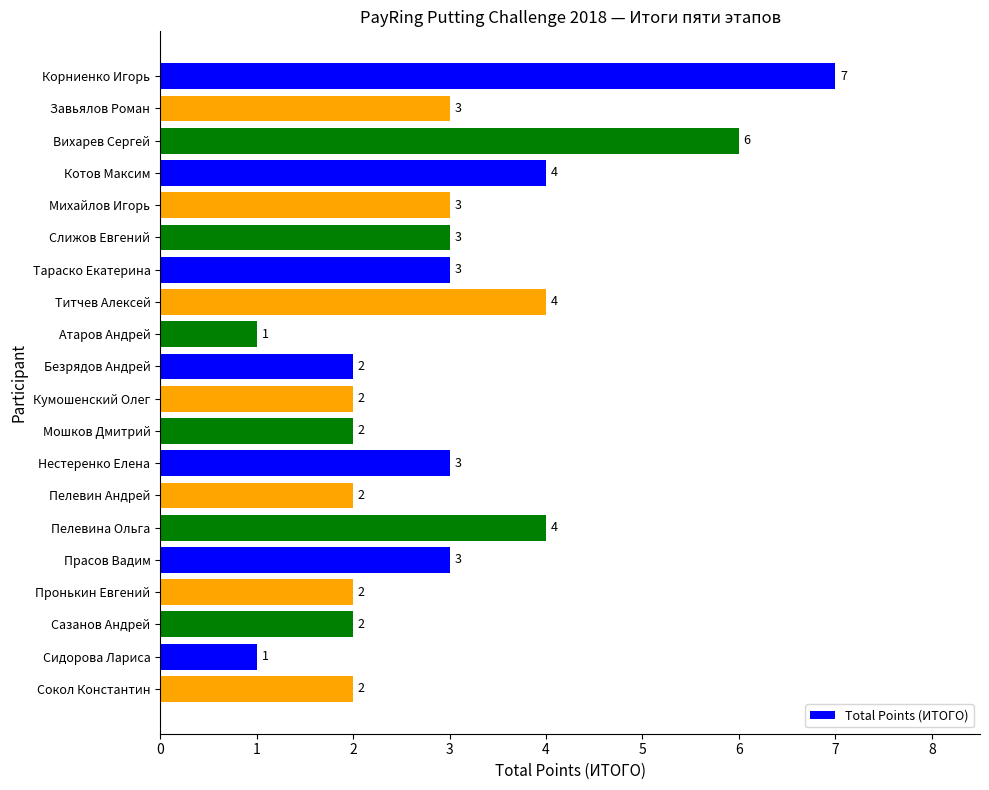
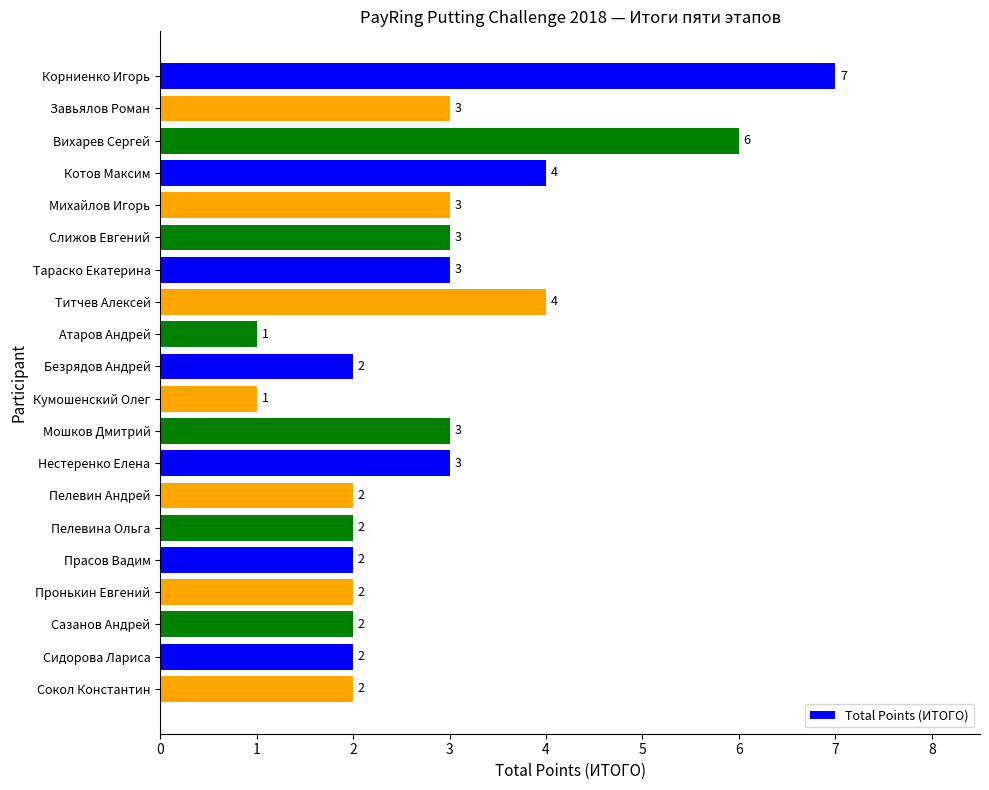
Кумошенский Олег: 2 -> 1
Мошков Дмитрий: 2 -> 3
Пелевина Ольга: 4 -> 2
Прасов Вадим: 3 -> 2
Сидорова Лариса: 1 -> 2
